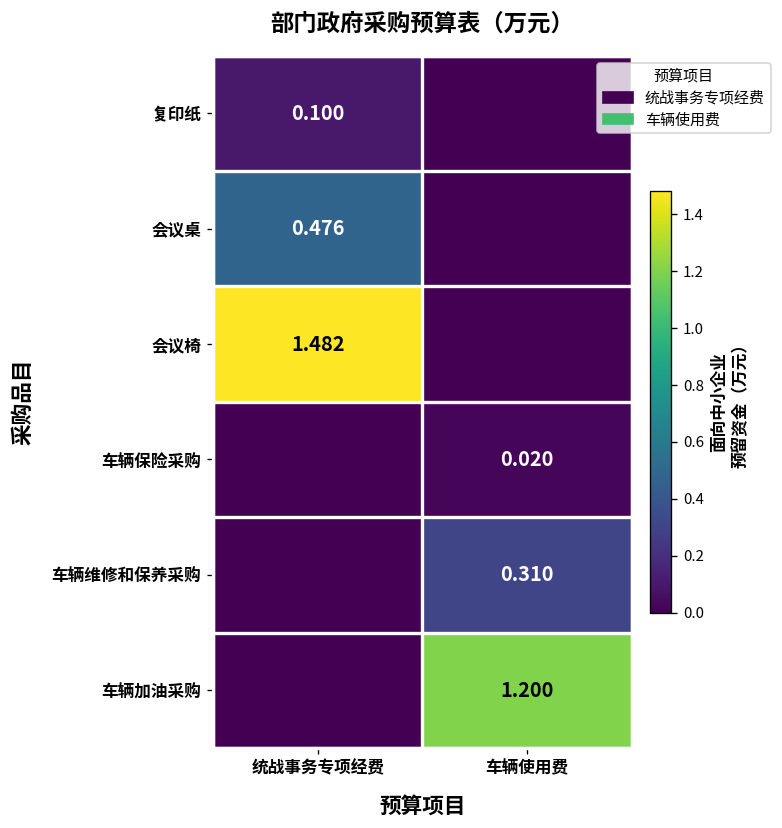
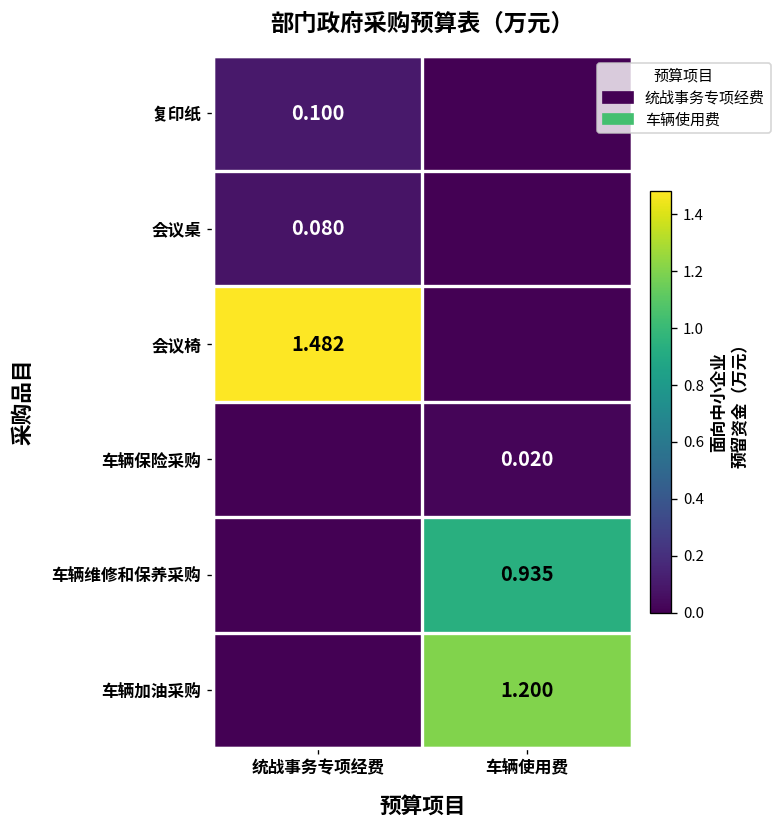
会议桌, 统战事务专项经费: 0.476 -> 0.080
车辆维修和保养采购, 车辆使用费: 0.310 -> 0.935
